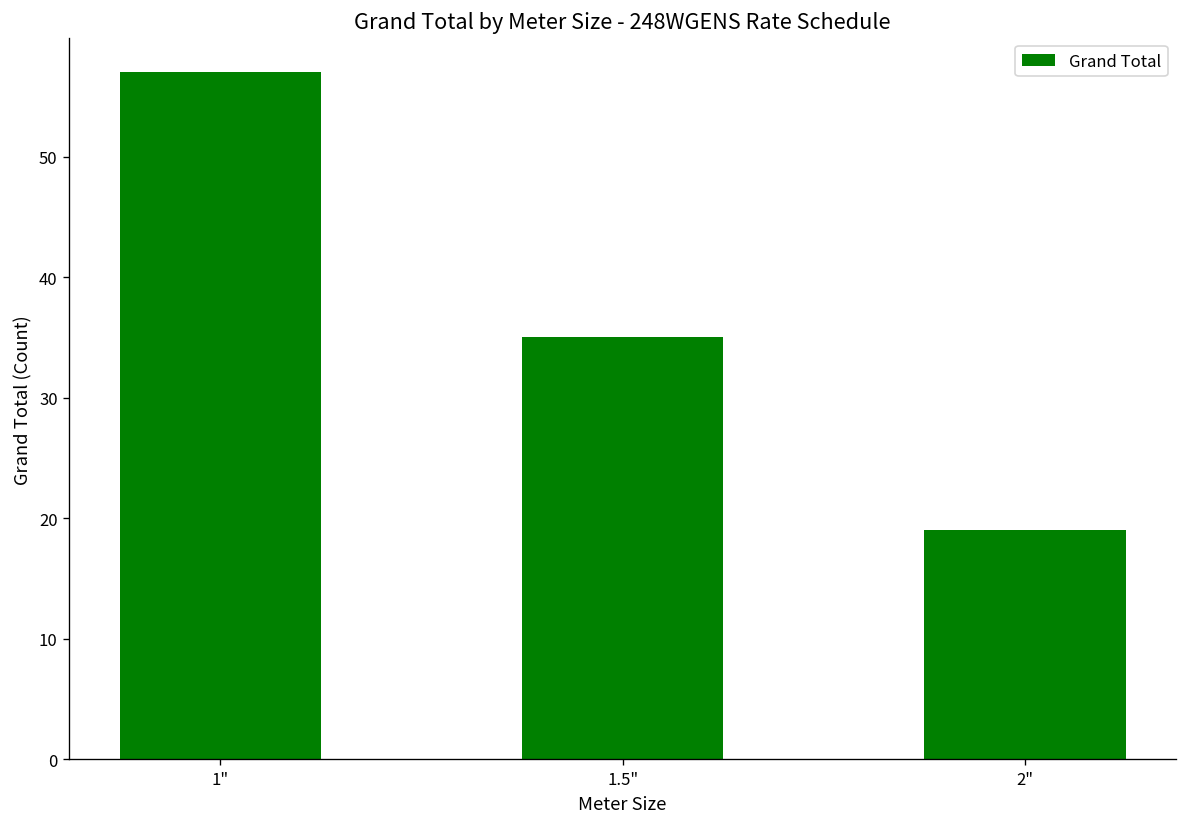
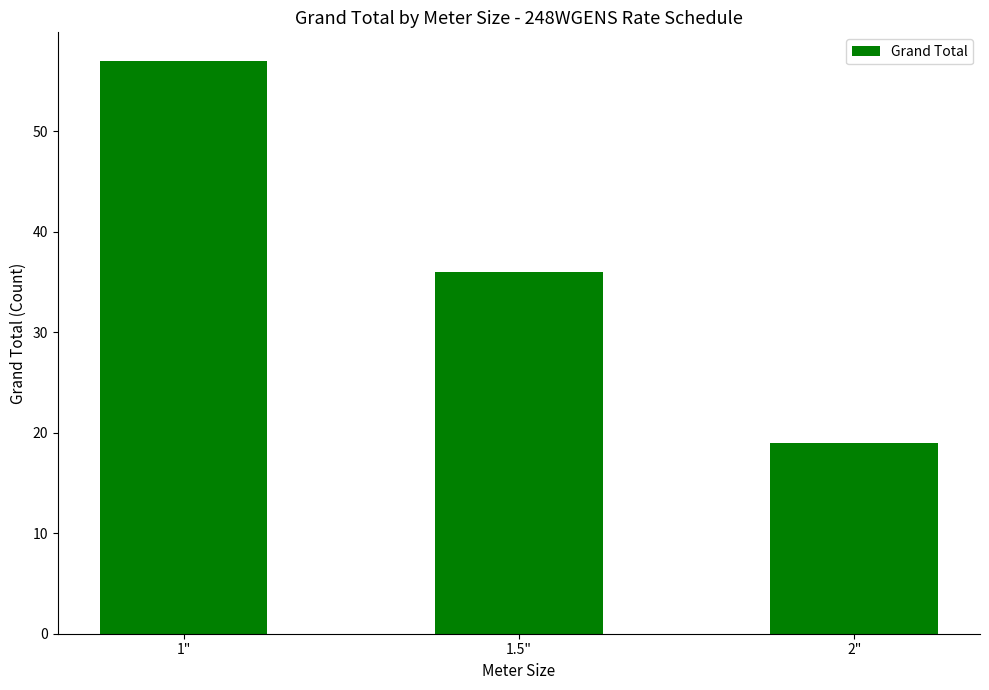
1.5": 35 -> 36
